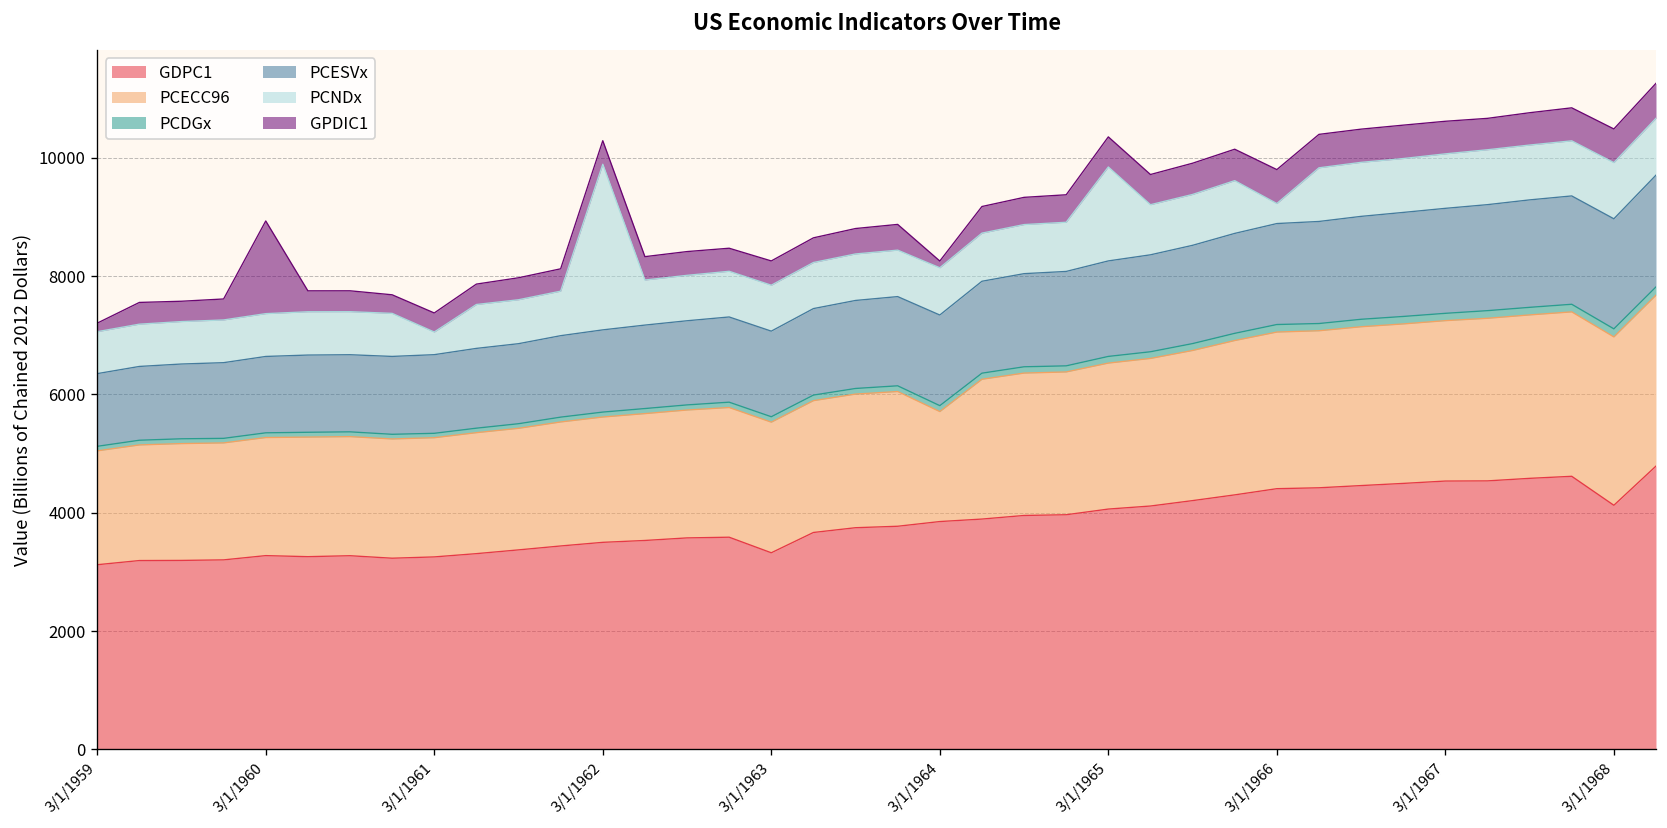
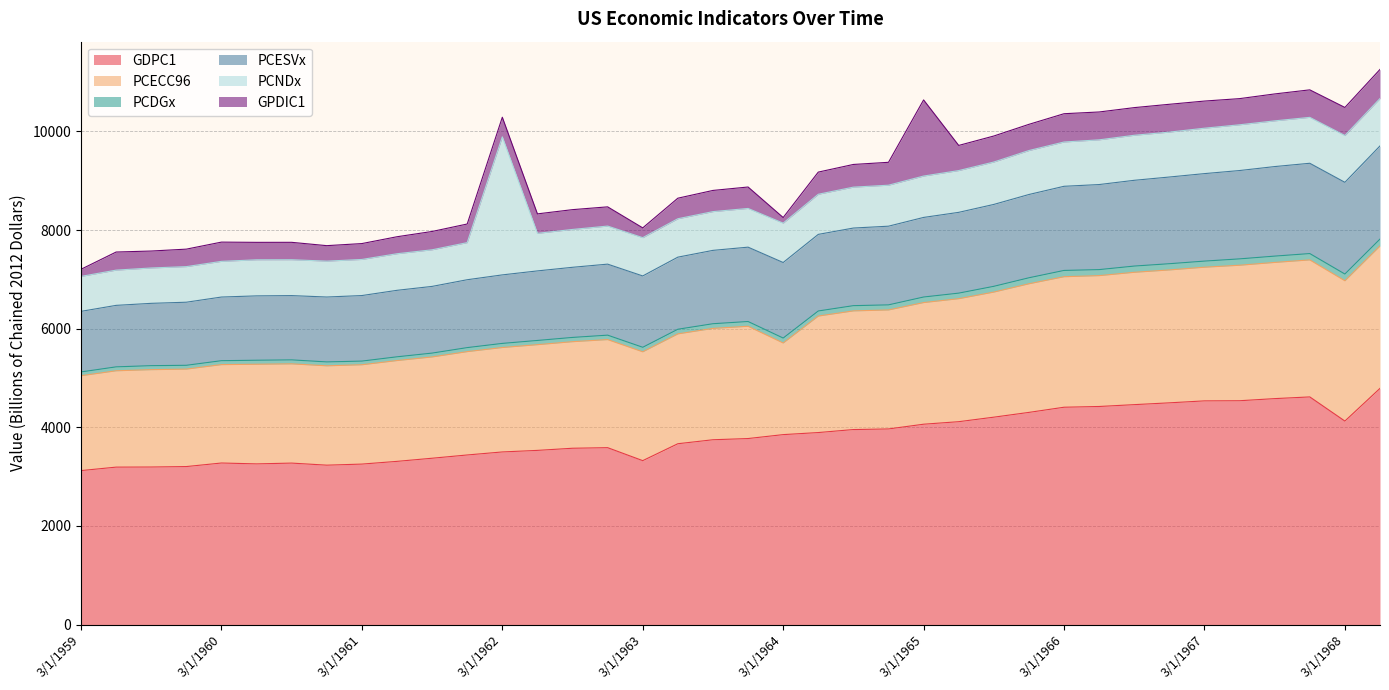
GPDIC1, 3/1/1960: 1600 -> 400
PCNDx, 3/1/1961: 400 -> 700
GPDIC1, 3/1/1963: 400 -> 200
PCNDx, 3/1/1965: 1600 -> 800
GPDIC1, 3/1/1965: 500 -> 1500
PCNDx, 3/1/1966: 300 -> 900
